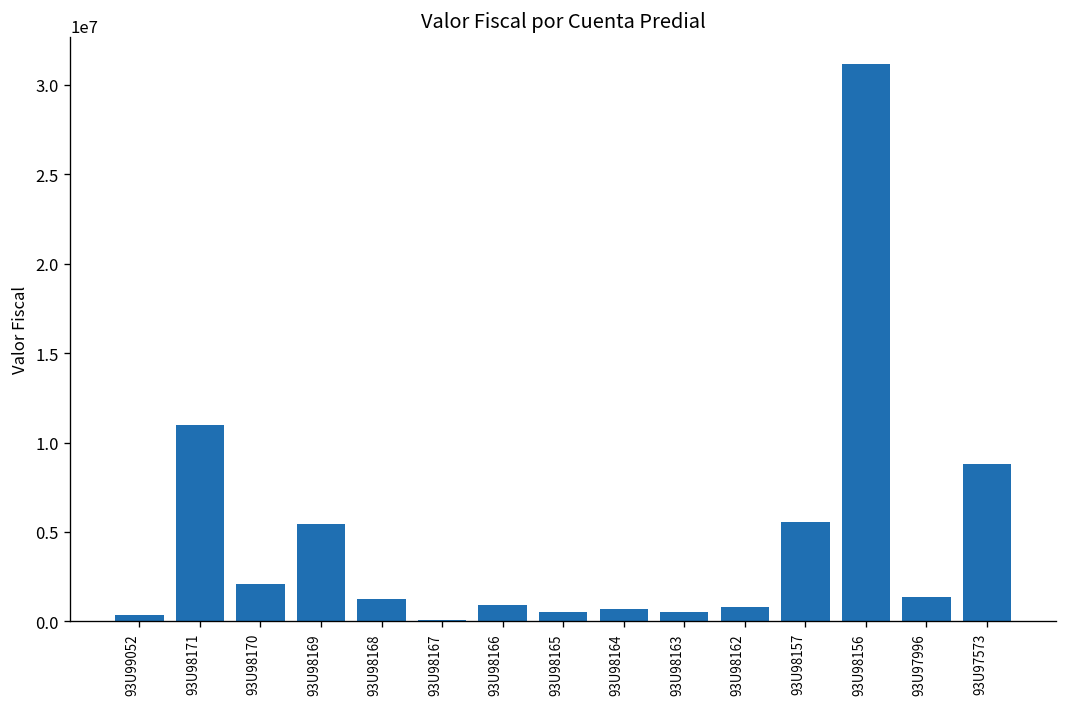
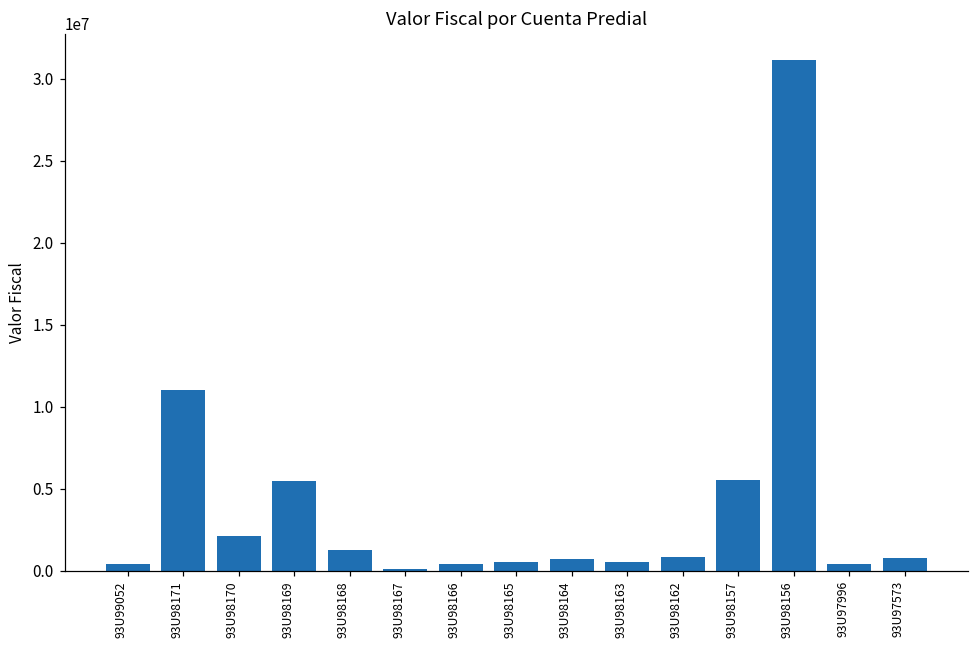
93U98166: 900000 -> 400000
93U97996: 1400000 -> 400000
93U97573: 8800000 -> 700000
